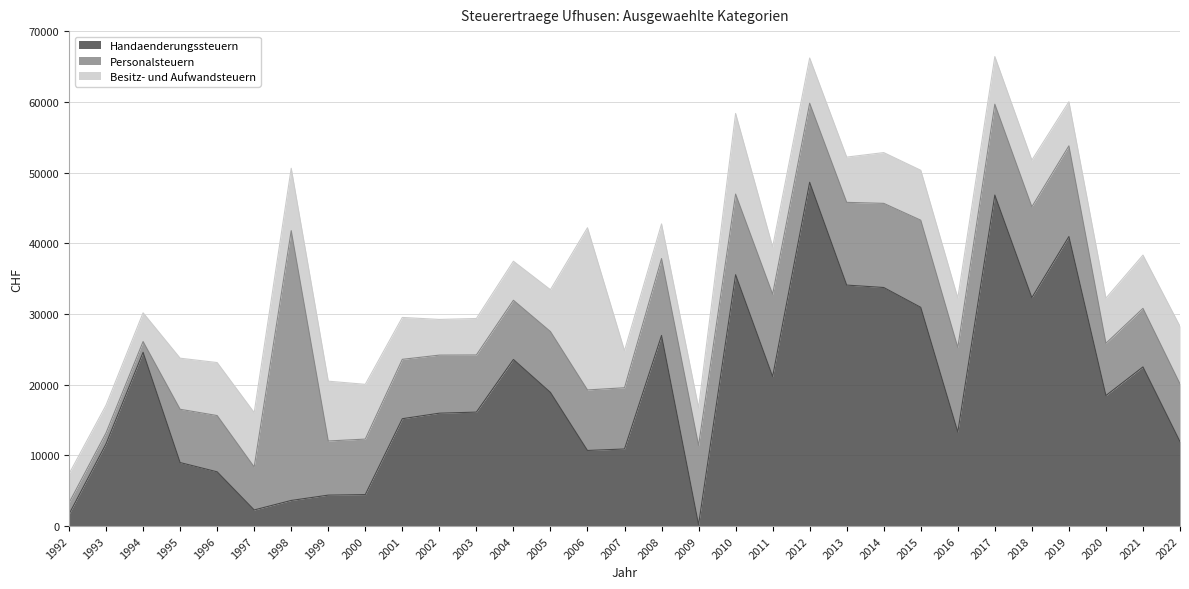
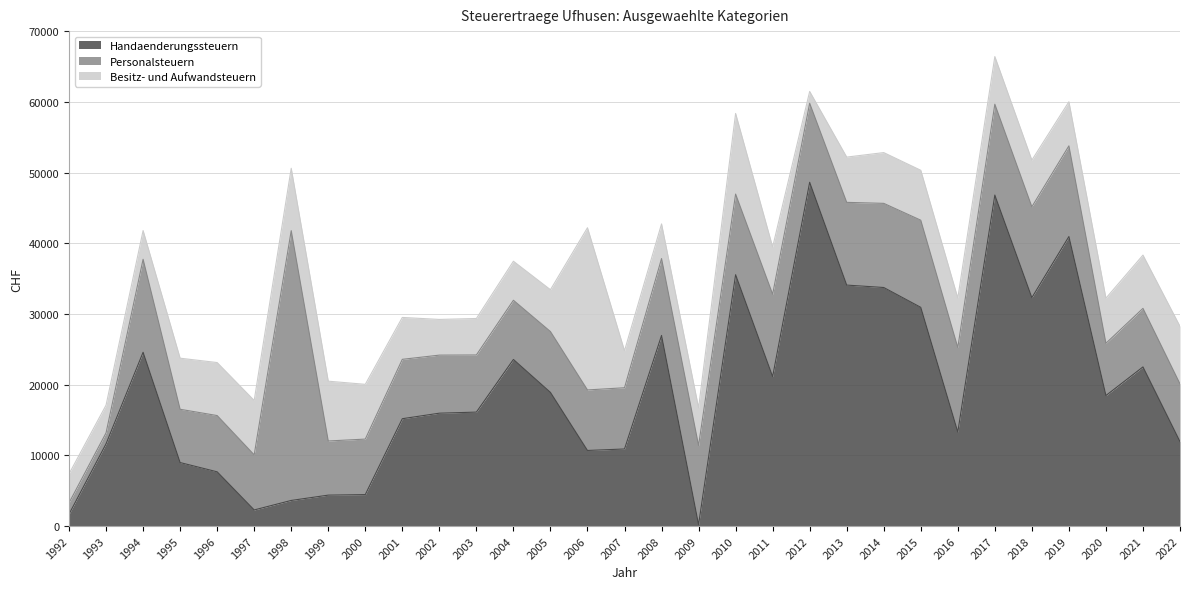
Personalsteuern, 1994: 2000 -> 13000
Personalsteuern, 1997: 6000 -> 8000
Besitz- und Aufwandsteuern, 2012: 6000 -> 2000
